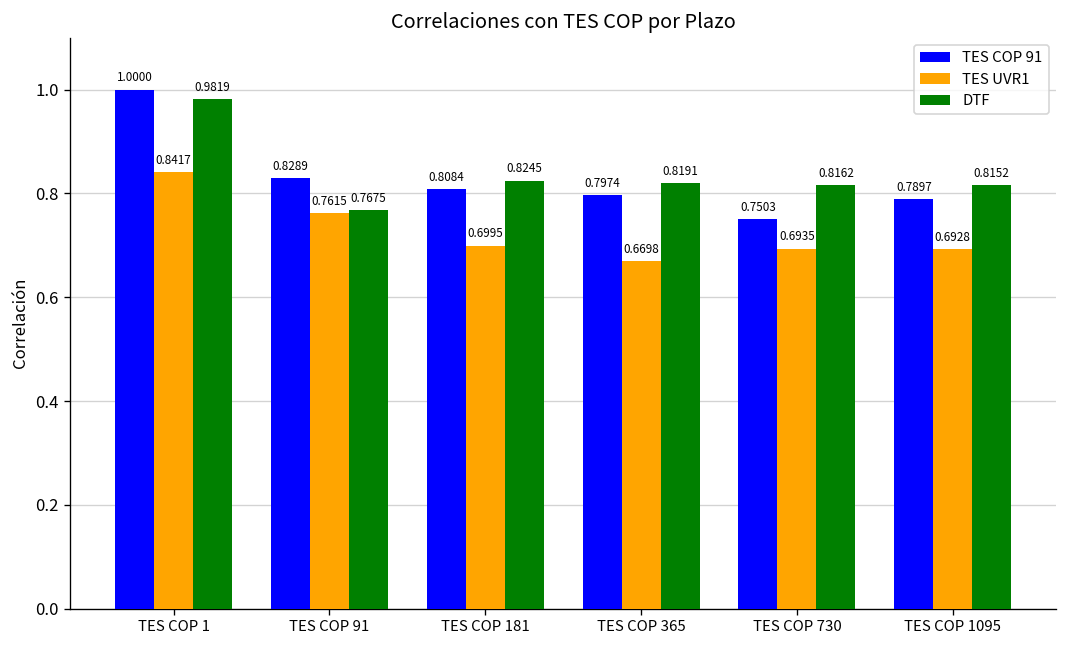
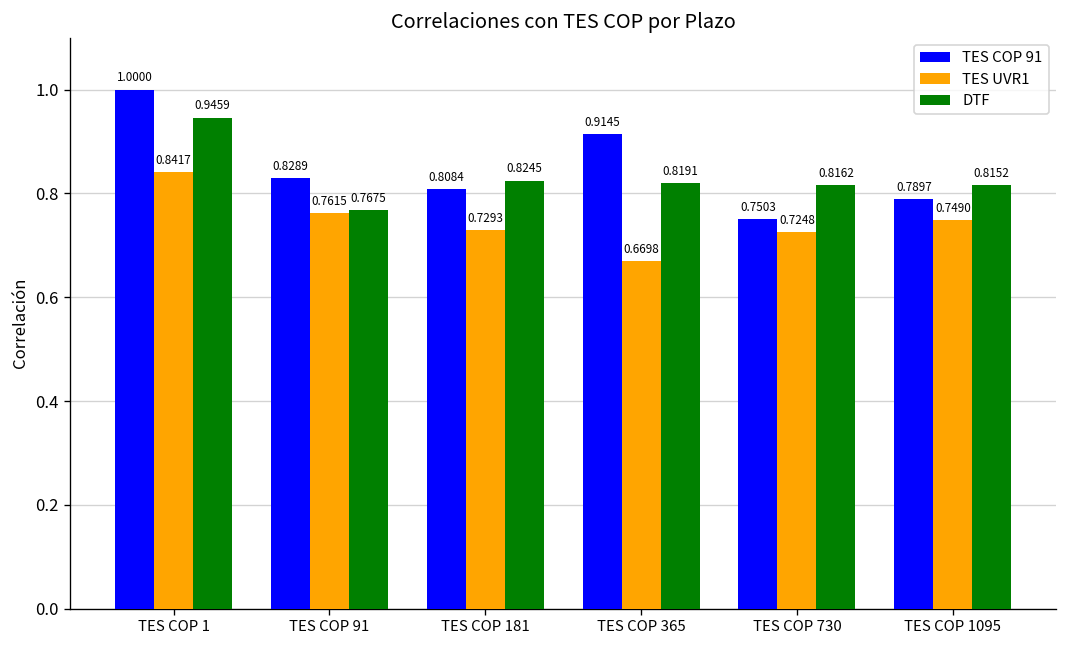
DTF, TES COP 1: 0.9819 -> 0.9459
TES UVR1, TES COP 181: 0.6995 -> 0.7293
TES COP 91, TES COP 365: 0.7974 -> 0.9145
TES UVR1, TES COP 730: 0.6935 -> 0.7248
TES UVR1, TES COP 1095: 0.6928 -> 0.7490
